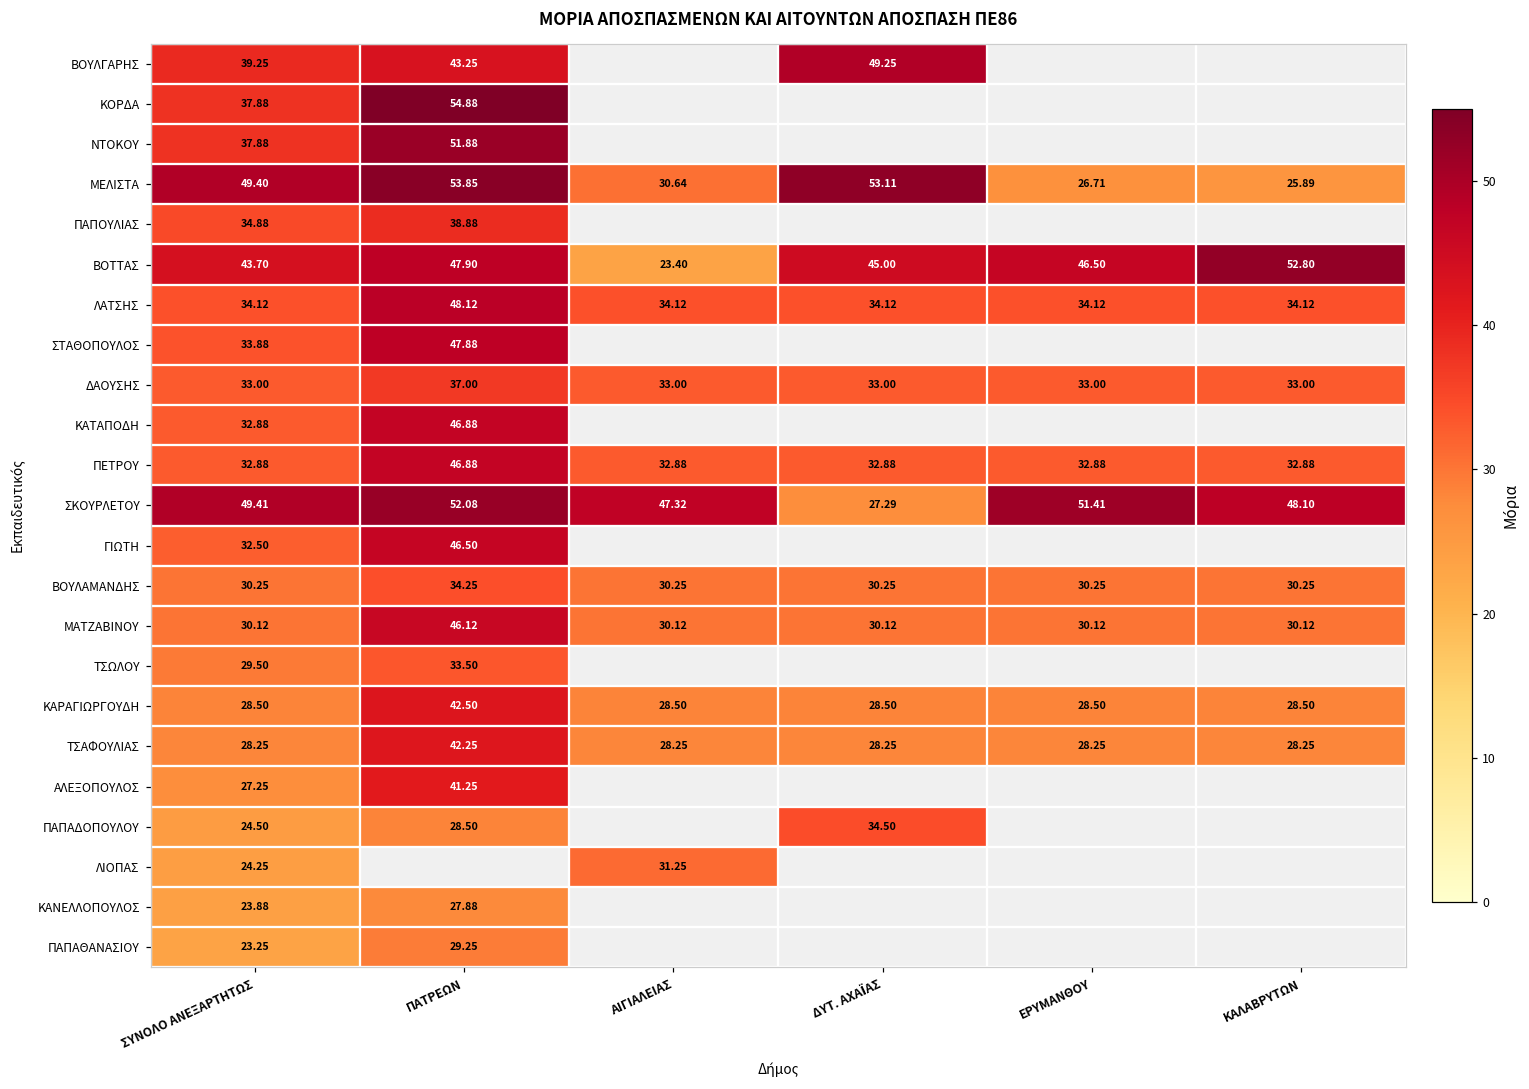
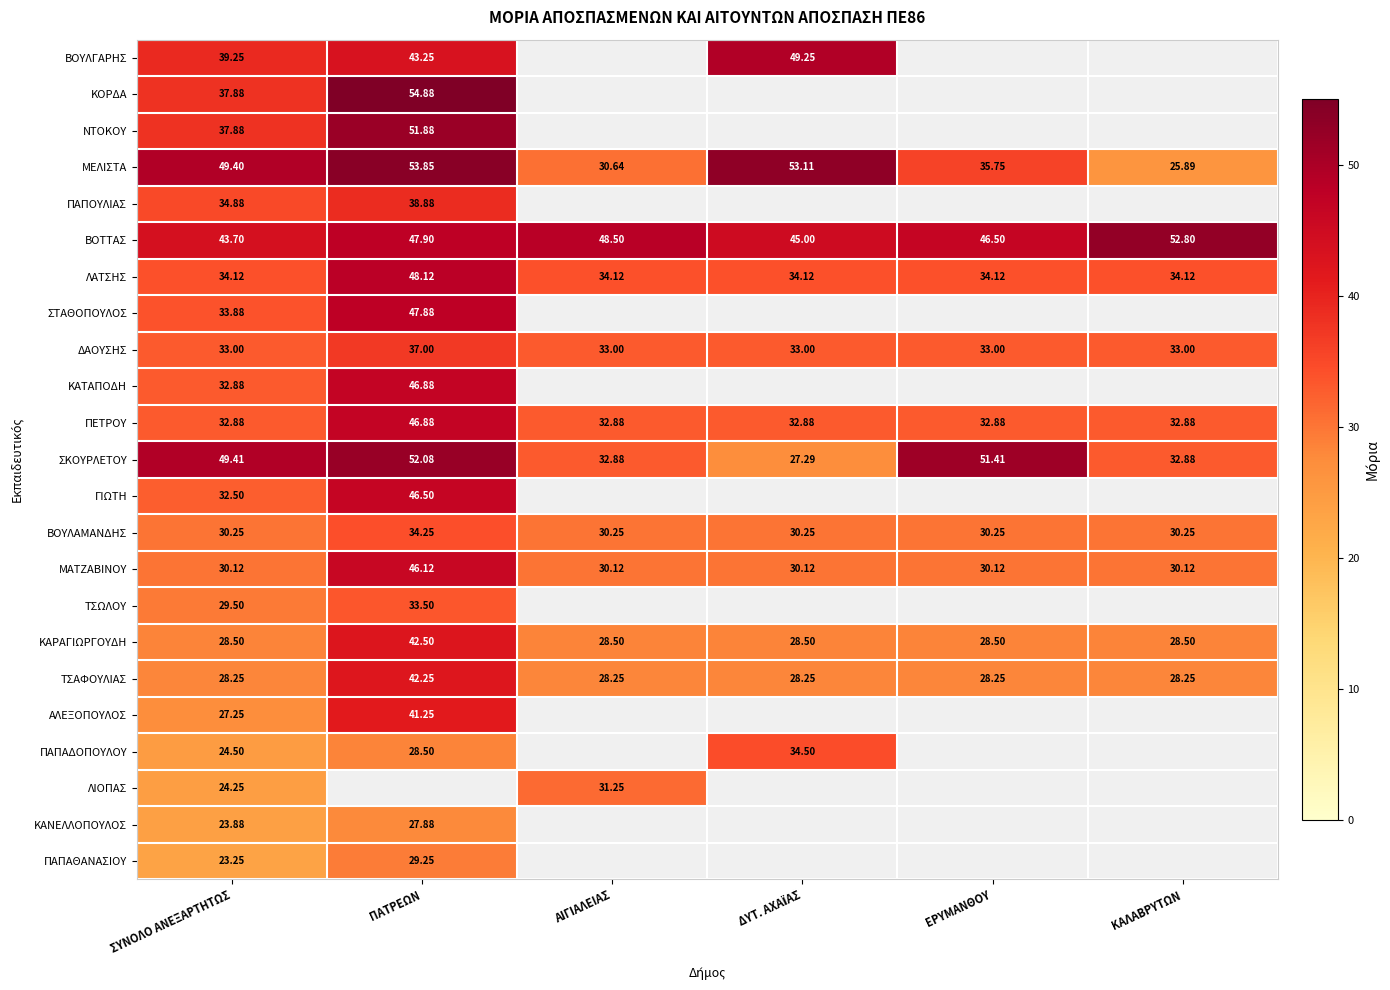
ΜΕΛΙΣΤΑ, ΕΡΥΜΑΝΘΟΥ: 26.71 -> 35.75
ΒΟΤΤΑΣ, ΑΙΓΙΑΛΕΙΑΣ: 23.40 -> 48.50
ΣΚΟΥΡΛΕΤΟΥ, ΑΙΓΙΑΛΕΙΑΣ: 47.32 -> 32.88
ΣΚΟΥΡΛΕΤΟΥ, ΚΑΛΑΒΡΥΤΩΝ: 48.10 -> 32.88
